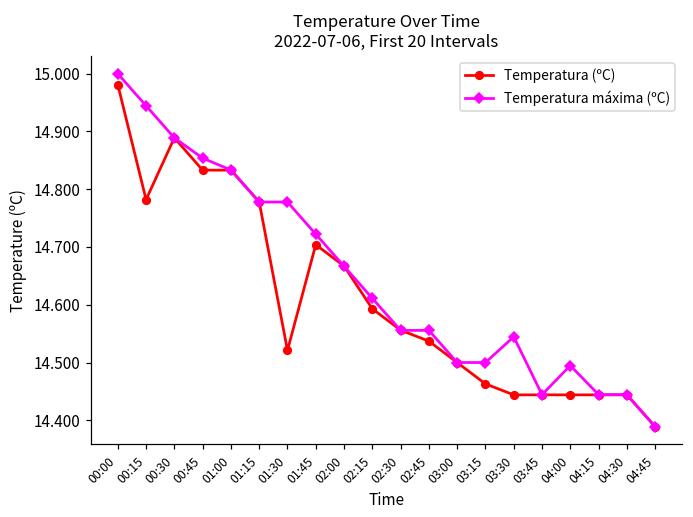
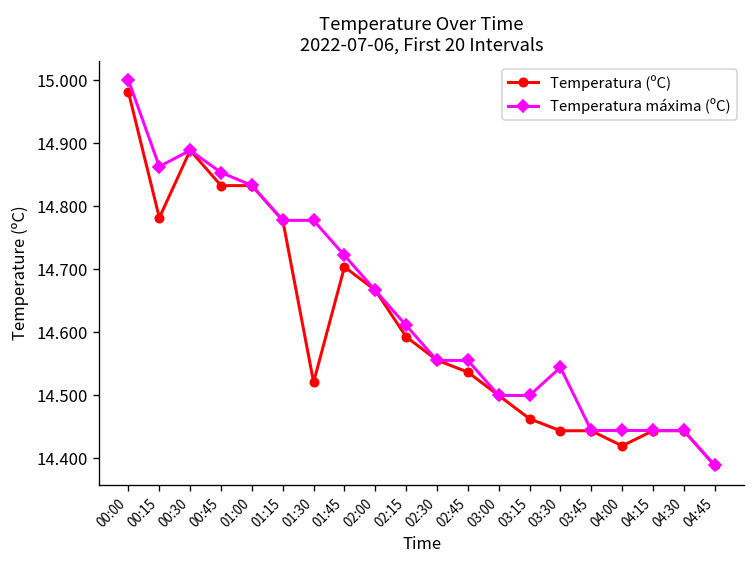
Temperatura máxima (ºC), 00:15: 14.94 -> 14.86
Temperatura (ºC), 04:00: 14.44 -> 14.42
Temperatura máxima (ºC), 04:00: 14.49 -> 14.44
